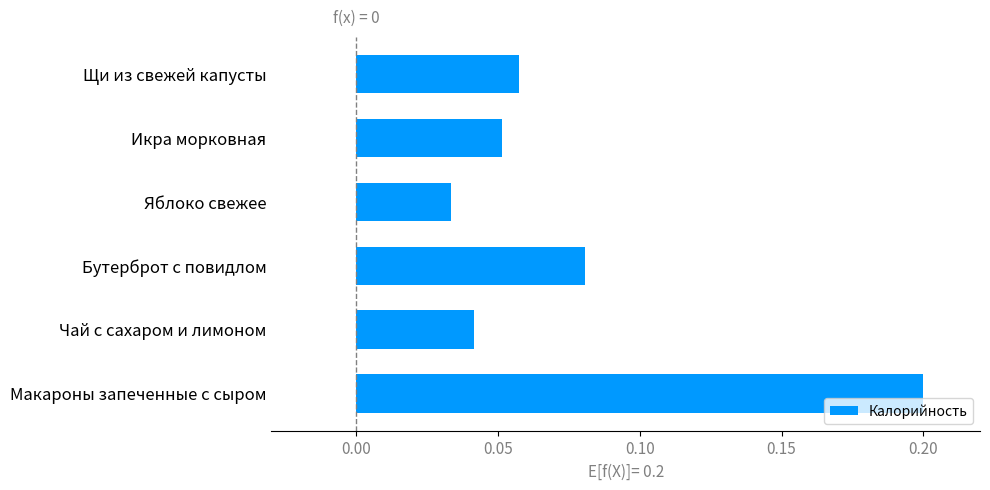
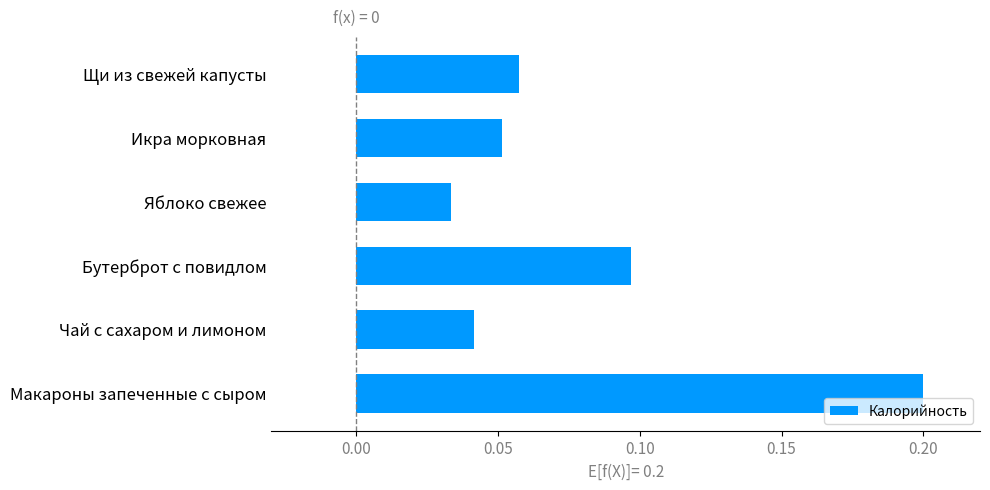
Бутерброт с повидлом: 0.081 -> 0.097
